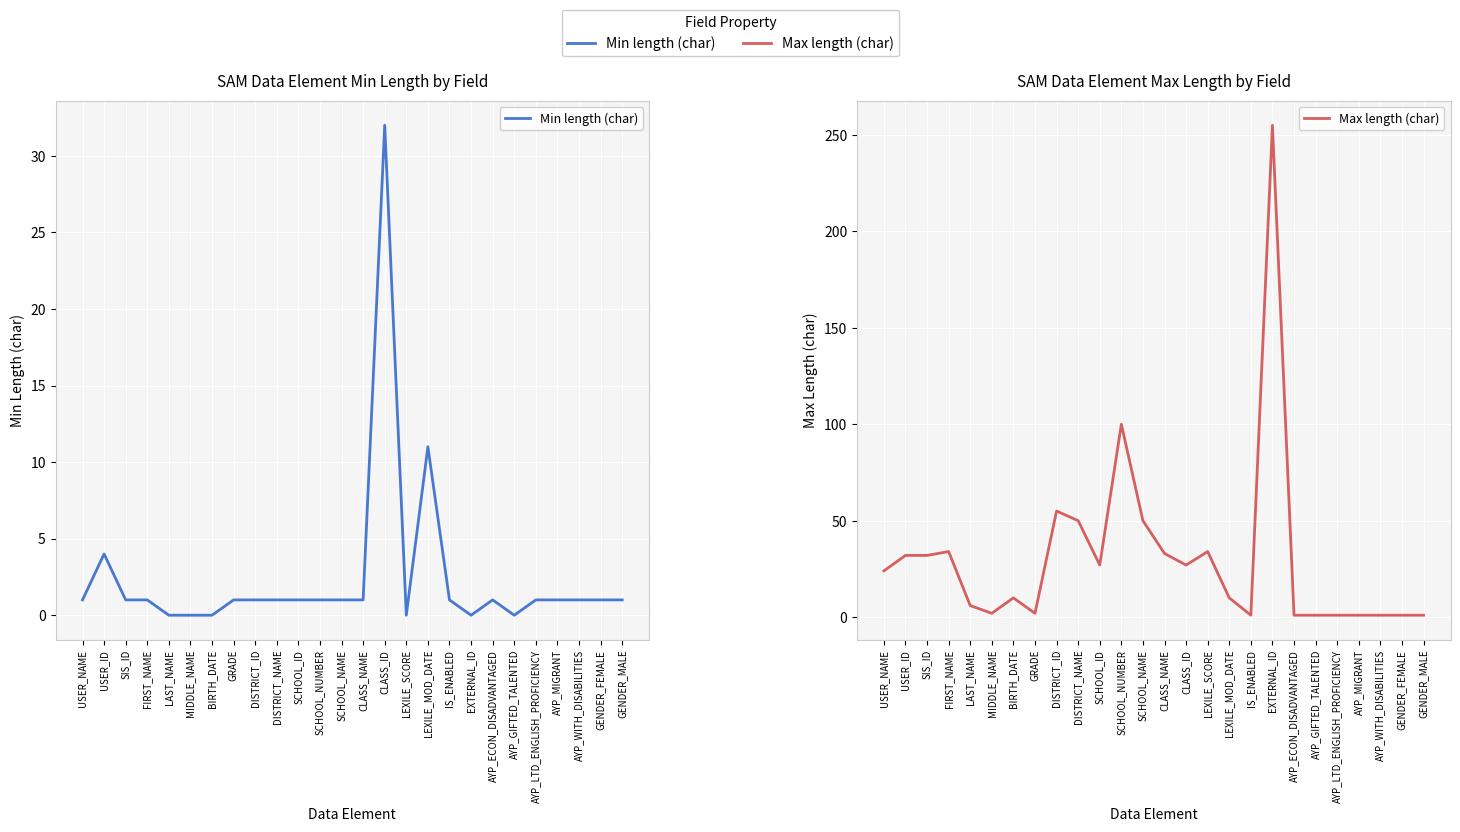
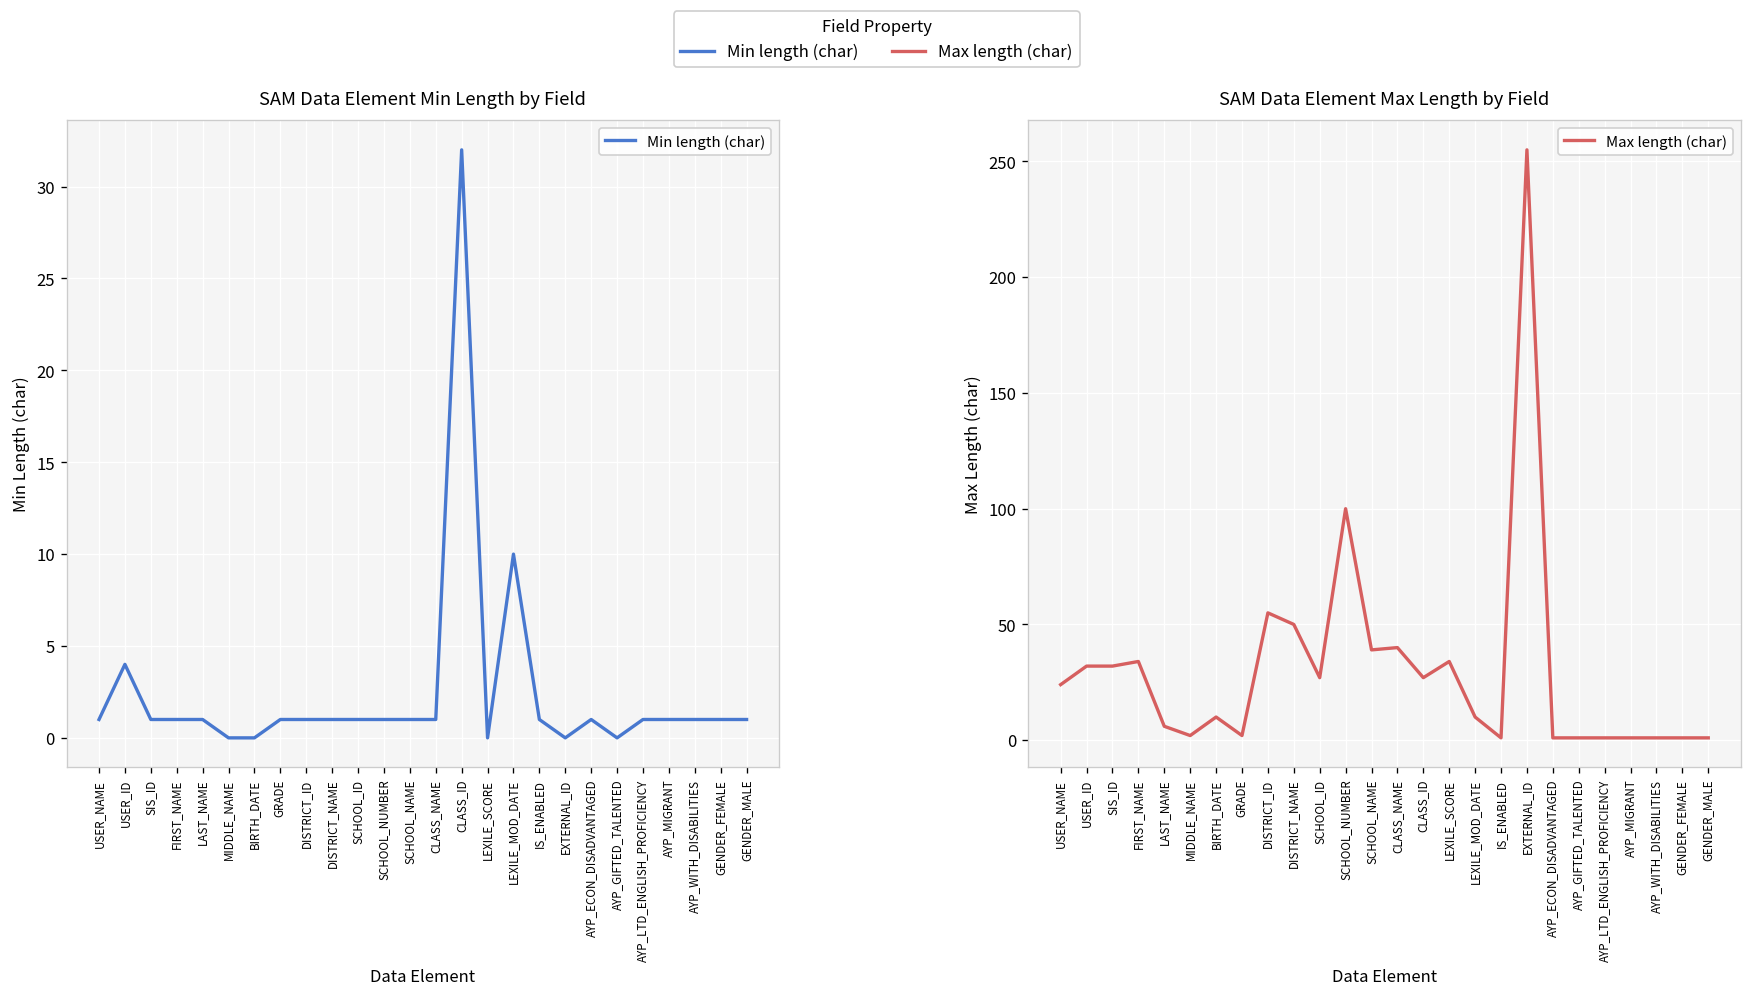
SAM Data Element Min Length by Field, LAST_NAME: 0 -> 1
SAM Data Element Min Length by Field, LEXILE_MOD_DATE: 11 -> 10
SAM Data Element Max Length by Field, SCHOOL_NAME: 50 -> 39
SAM Data Element Max Length by Field, CLASS_NAME: 33 -> 40
